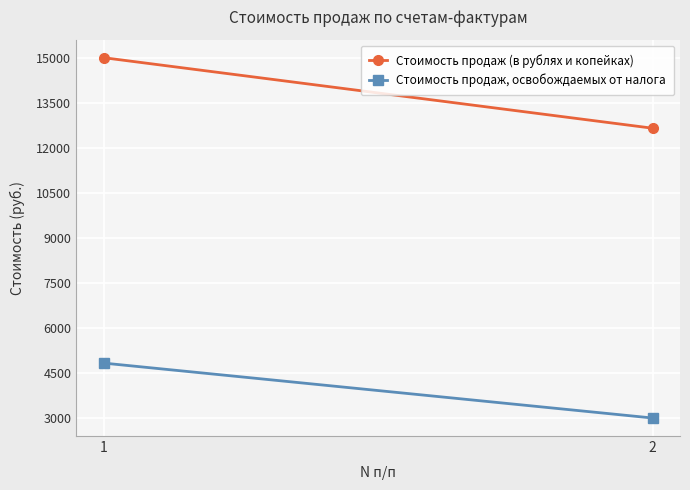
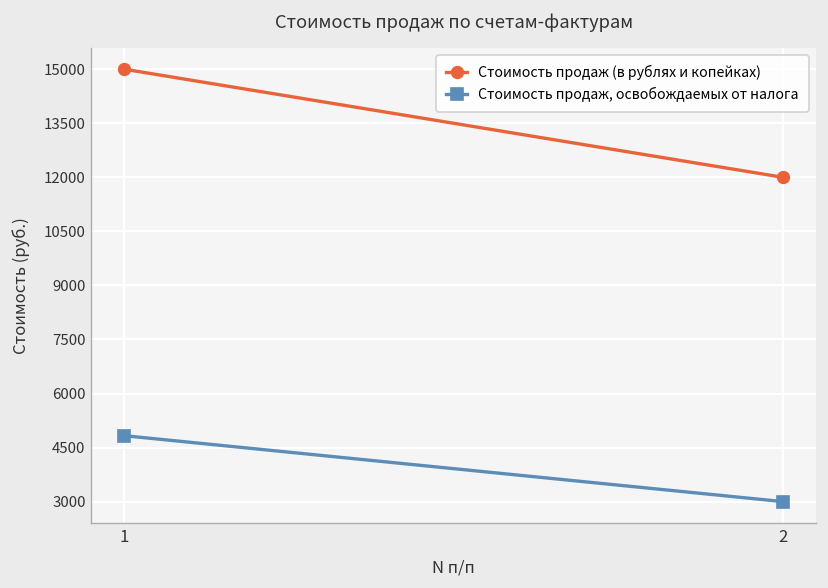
Стоимость продаж (в рублях и копейках), 2: 12700 -> 12000
